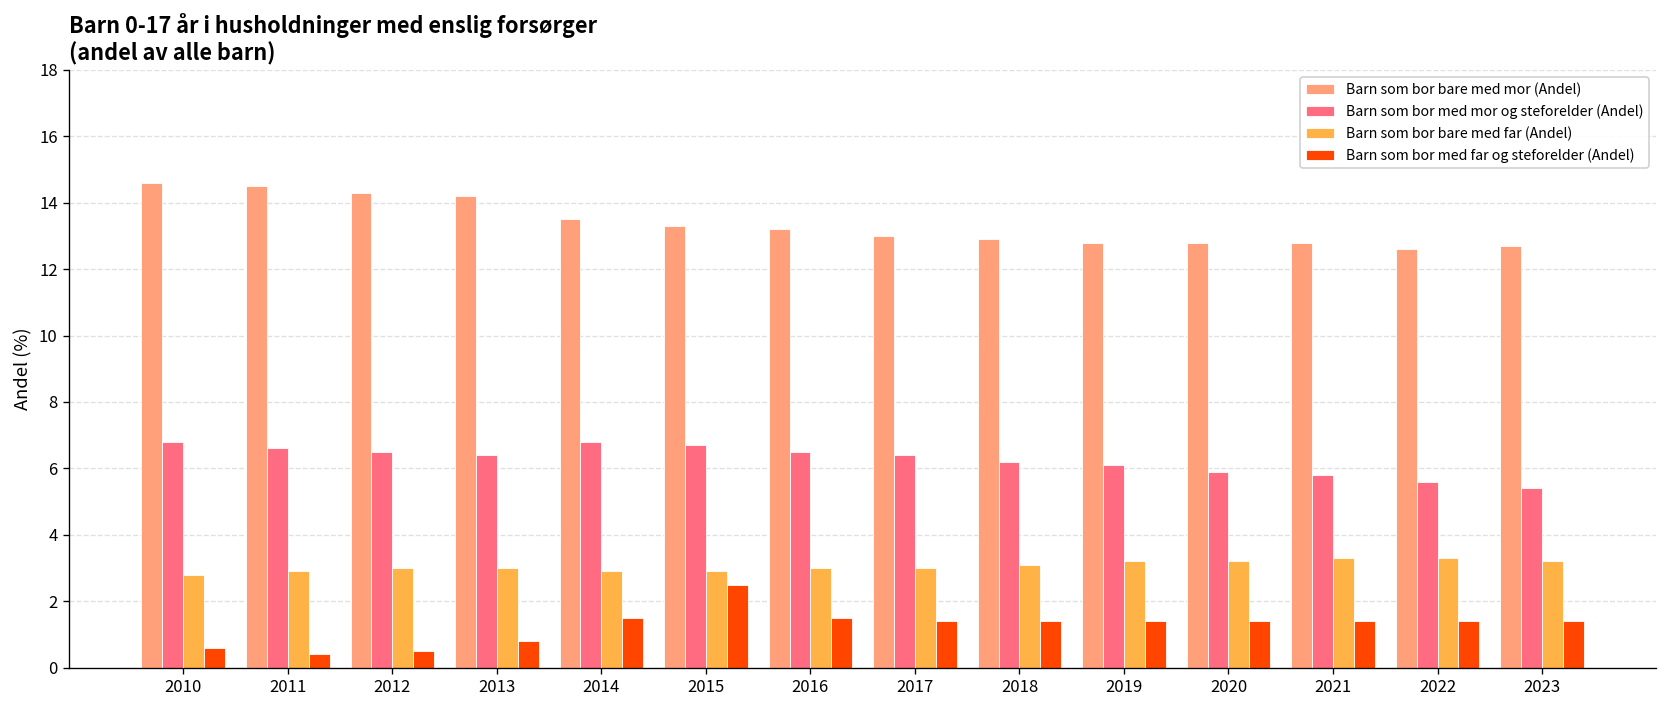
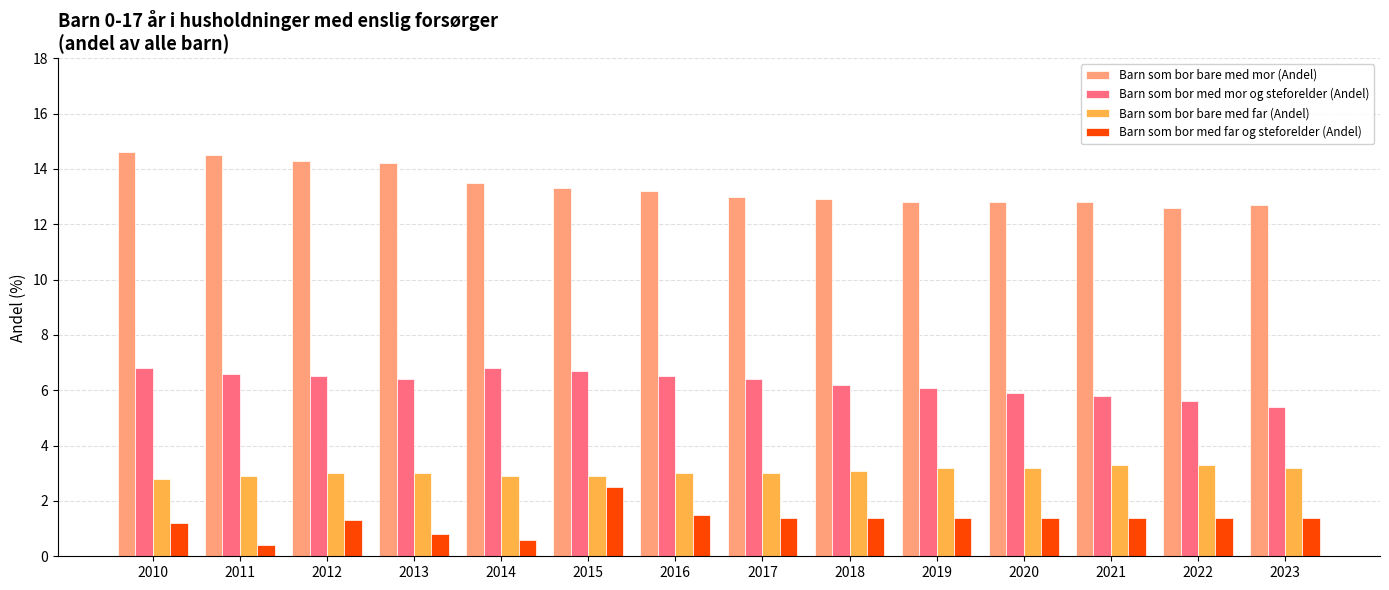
Barn som bor med far og steforelder (Andel), 2010: 0.6 -> 1.2
Barn som bor med far og steforelder (Andel), 2012: 0.5 -> 1.3
Barn som bor med far og steforelder (Andel), 2014: 1.5 -> 0.6
